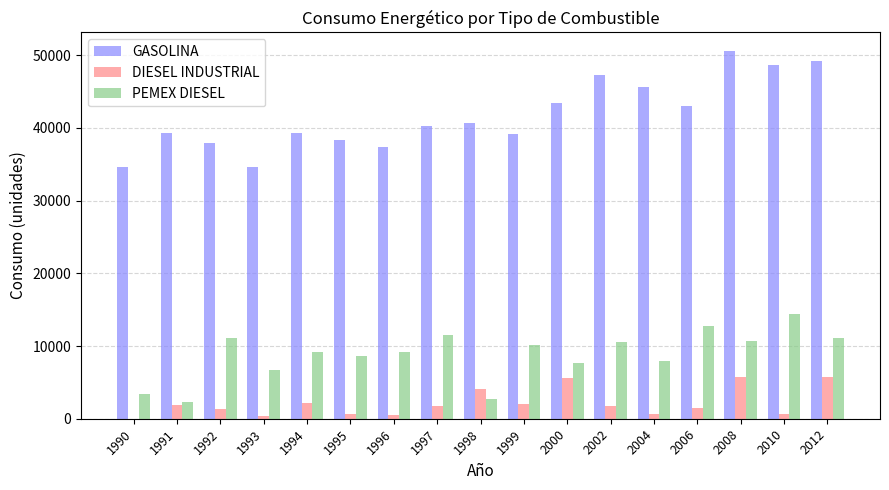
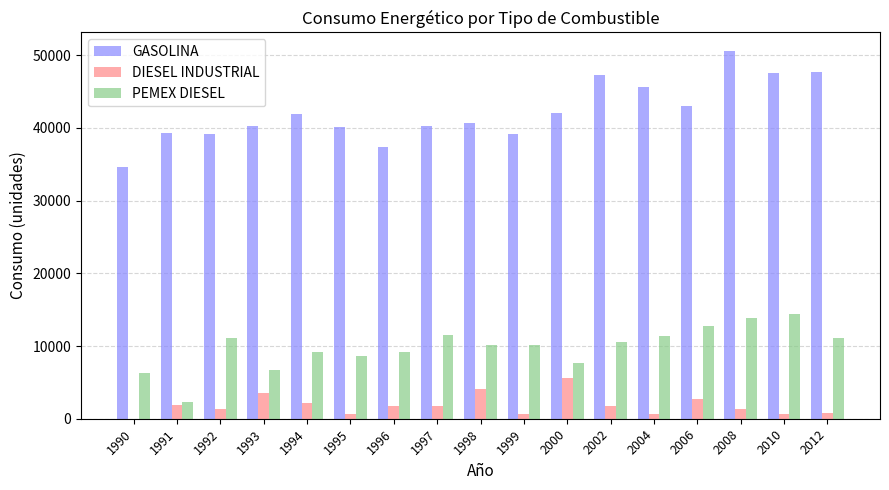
PEMEX DIESEL, 1990: 3000 -> 6000
GASOLINA, 1992: 38000 -> 39000
GASOLINA, 1993: 35000 -> 40000
DIESEL INDUSTRIAL, 1993: 0 -> 4000
GASOLINA, 1994: 39000 -> 42000
GASOLINA, 1995: 38000 -> 40000
DIESEL INDUSTRIAL, 1996: 1000 -> 2000
PEMEX DIESEL, 1998: 3000 -> 10000
DIESEL INDUSTRIAL, 1999: 2000 -> 1000
GASOLINA, 2000: 43000 -> 42000
PEMEX DIESEL, 2004: 8000 -> 11000
DIESEL INDUSTRIAL, 2006: 2000 -> 3000
DIESEL INDUSTRIAL, 2008: 6000 -> 1000
PEMEX DIESEL, 2008: 11000 -> 14000
GASOLINA, 2010: 49000 -> 48000
GASOLINA, 2012: 49000 -> 48000
DIESEL INDUSTRIAL, 2012: 6000 -> 1000
